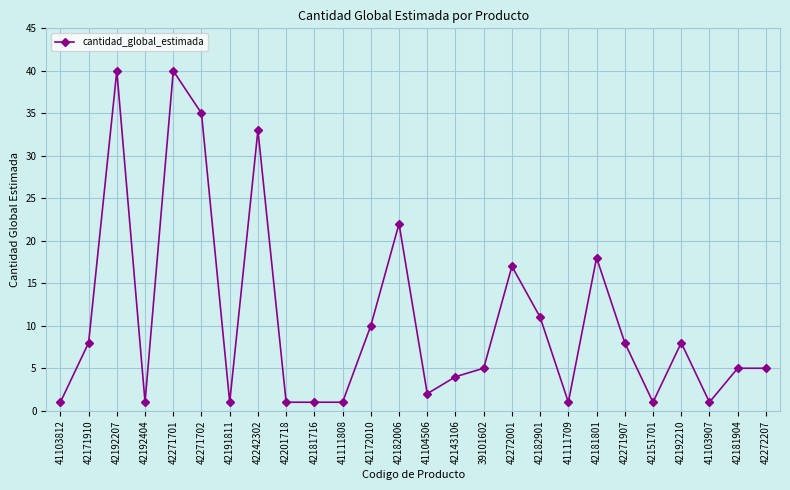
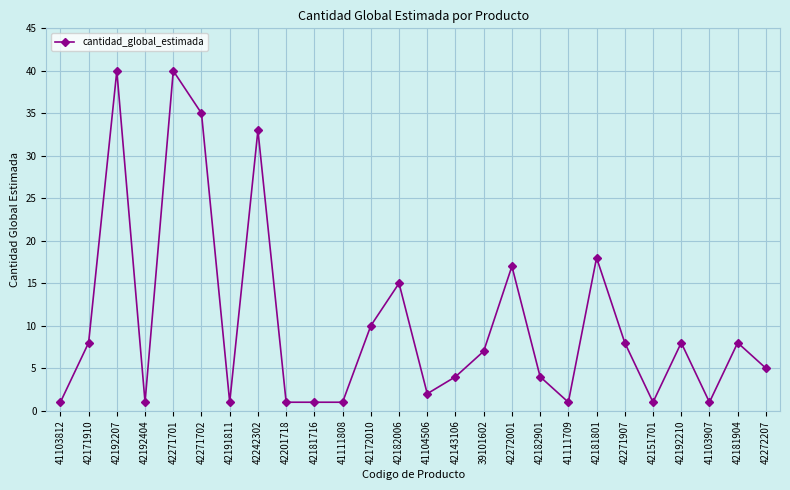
42182006: 22 -> 15
39101602: 5 -> 7
42182901: 11 -> 4
42181904: 5 -> 8
